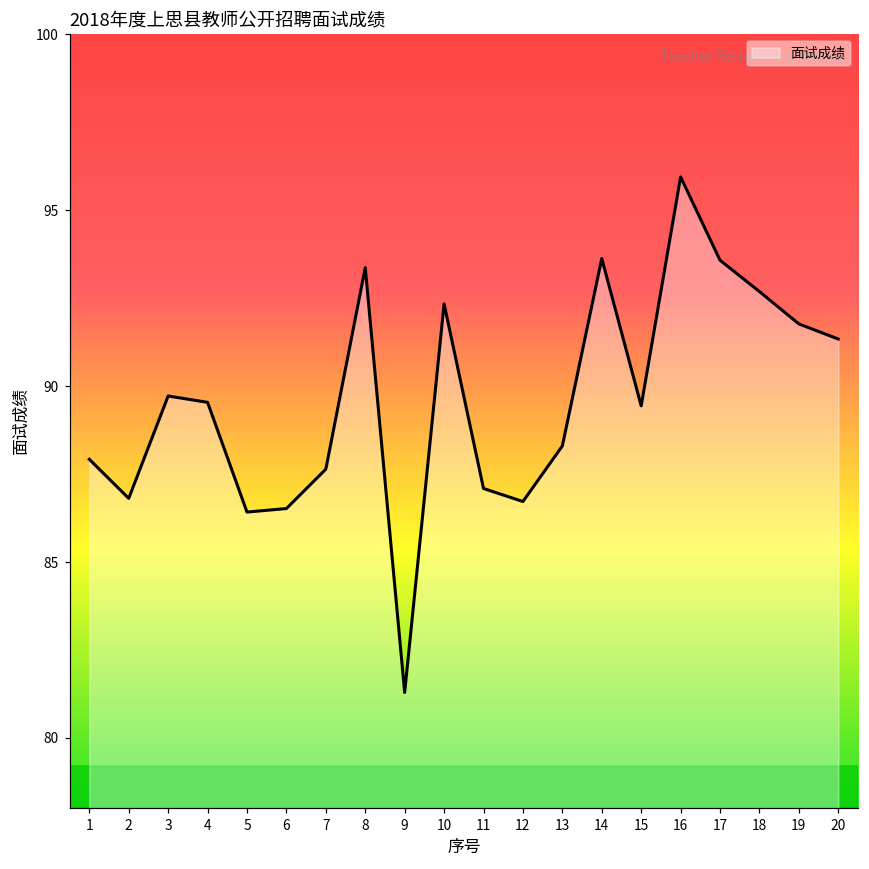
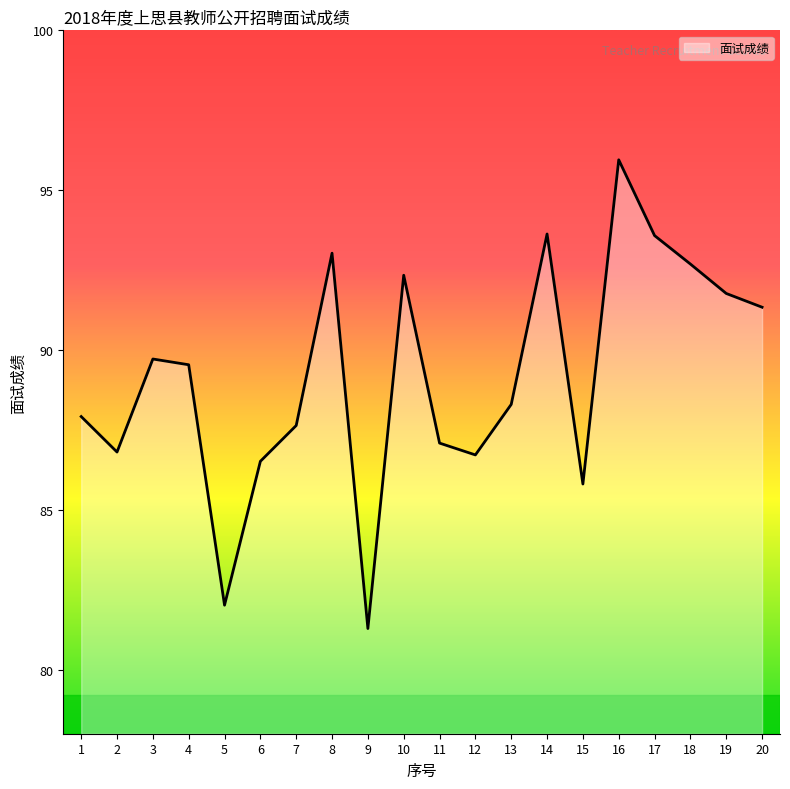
5: 86.4 -> 82.0
8: 93.4 -> 93.0
15: 89.4 -> 85.8
